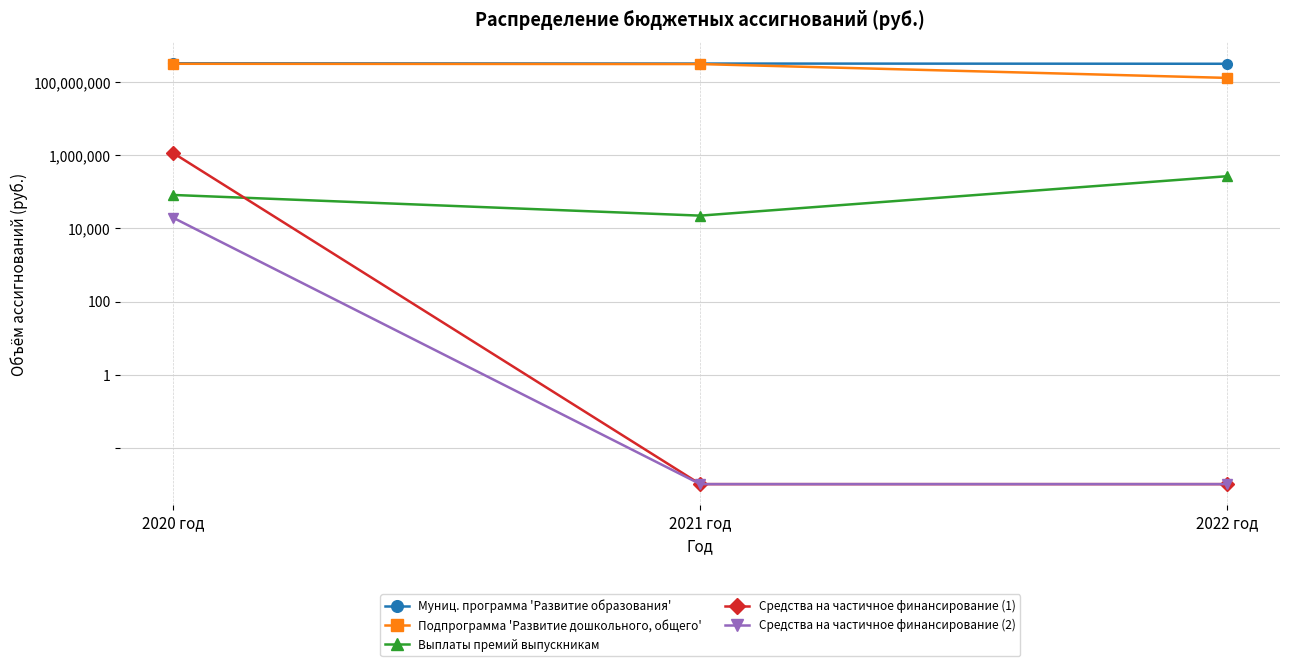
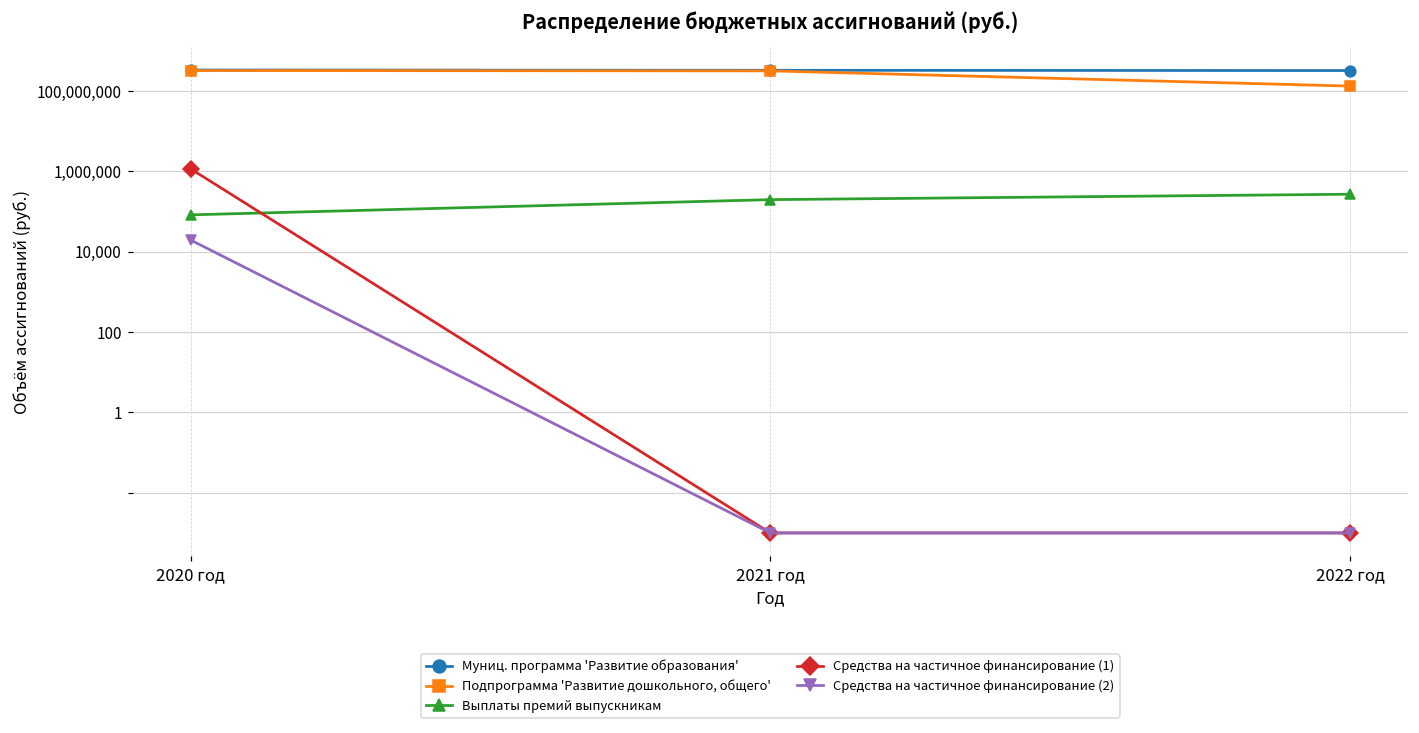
Выплаты премий выпускникам, 2021 год: 20,000 -> 200,000
